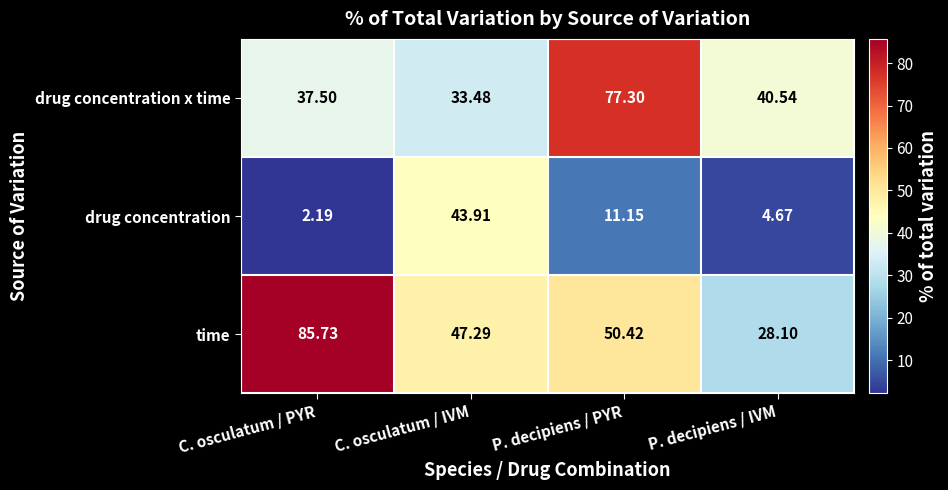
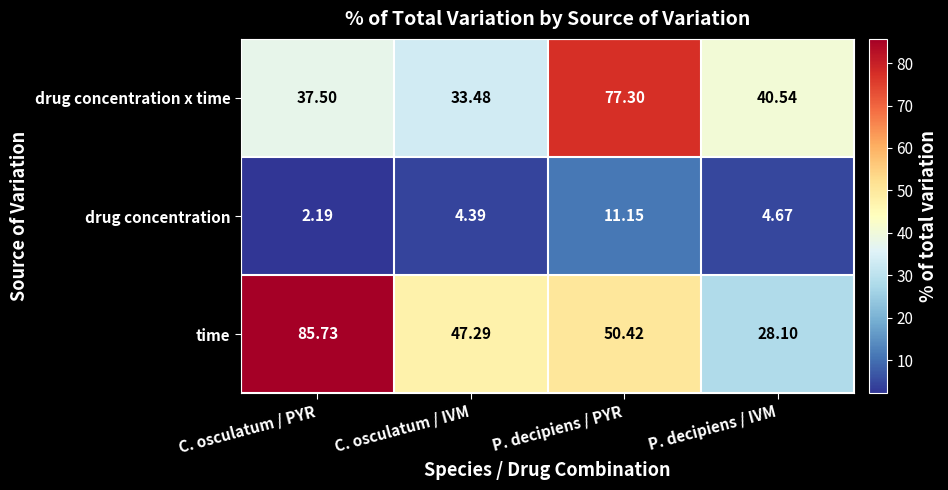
drug concentration, C. osculatum / IVM: 43.91 -> 4.39
